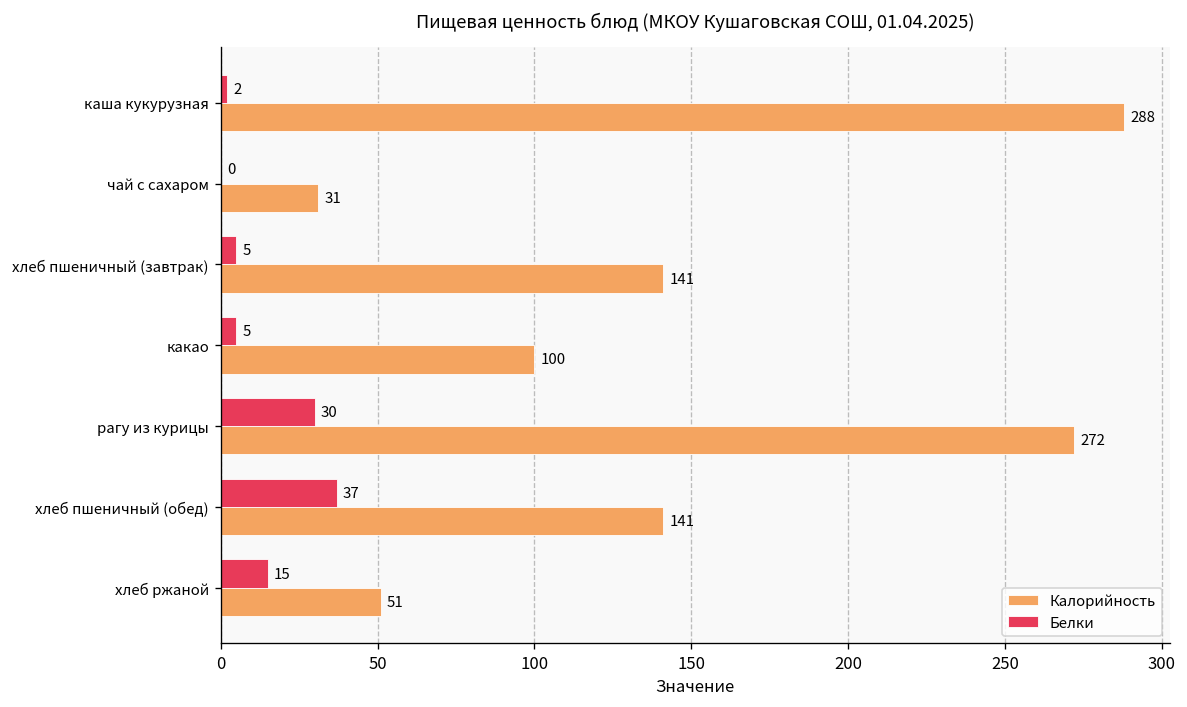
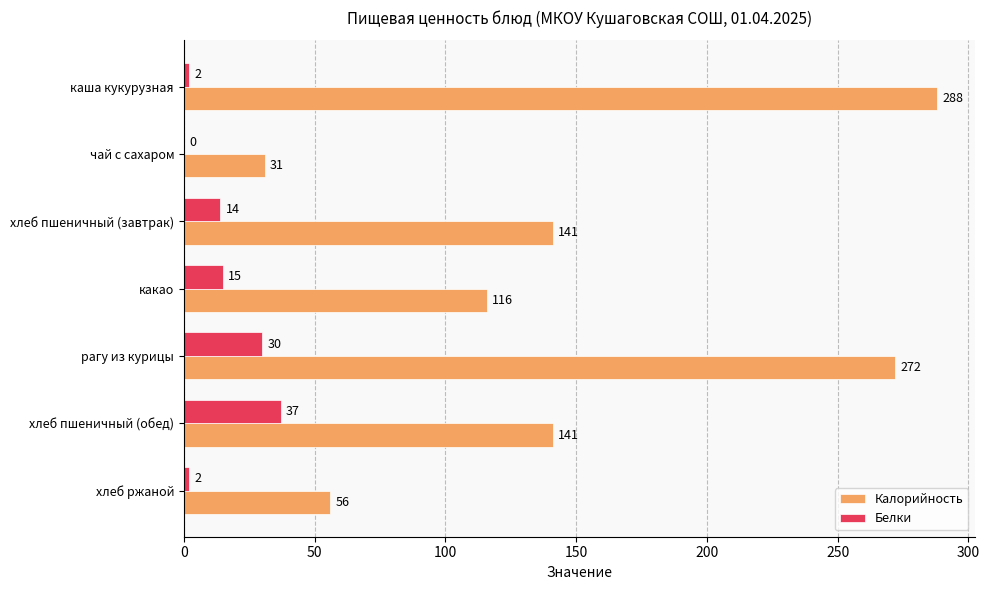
Белки, хлеб пшеничный (завтрак): 5 -> 14
Белки, какао: 5 -> 15
Калорийность, какао: 100 -> 116
Белки, хлеб ржаной: 15 -> 2
Калорийность, хлеб ржаной: 51 -> 56
